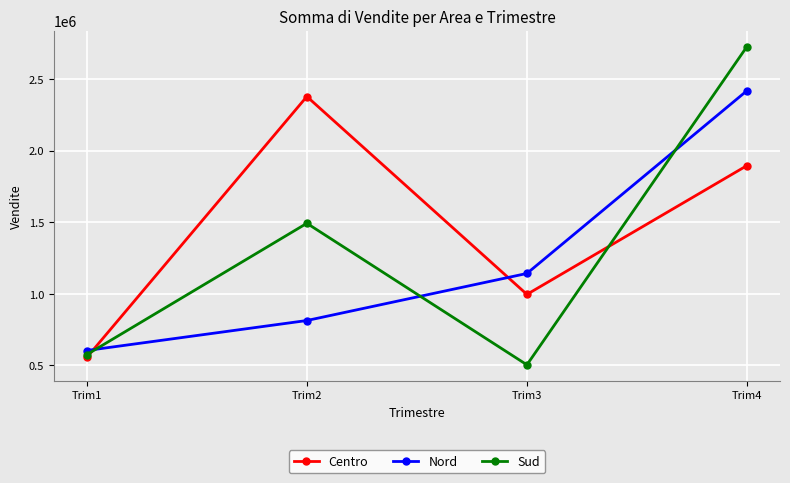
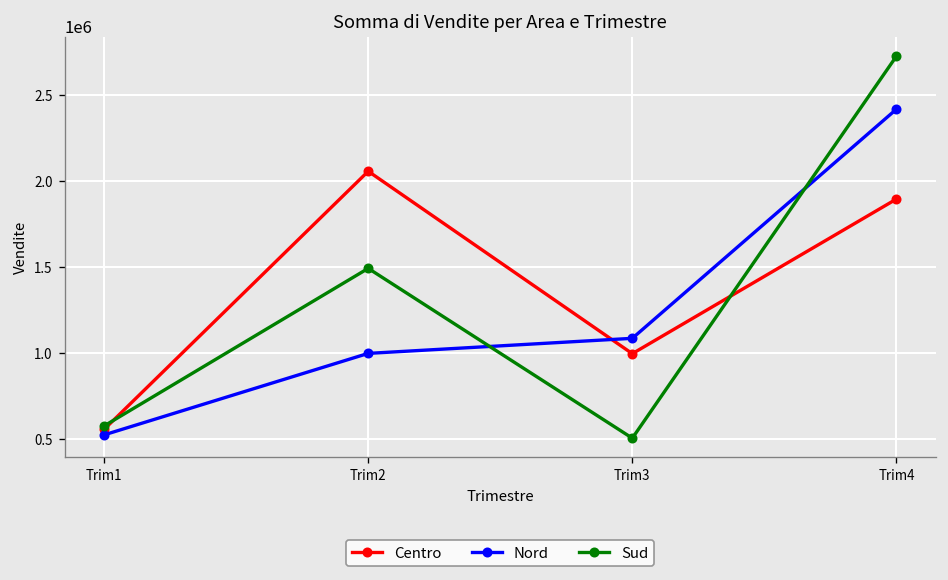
Nord, Trim1: 600000 -> 520000
Centro, Trim2: 2380000 -> 2060000
Nord, Trim2: 810000 -> 1000000
Nord, Trim3: 1140000 -> 1090000
